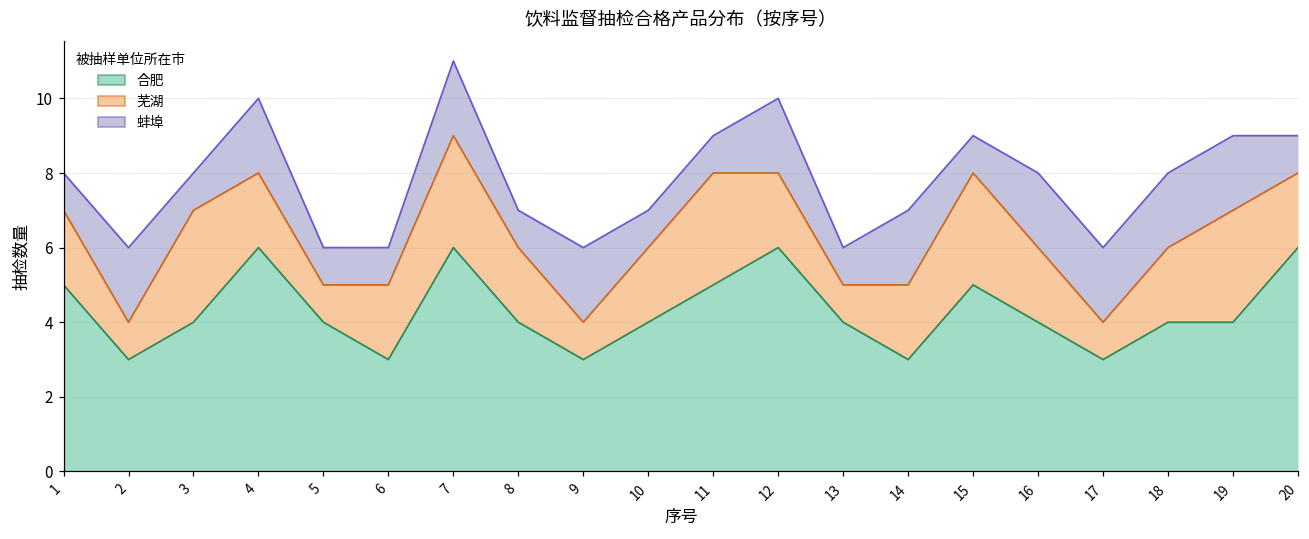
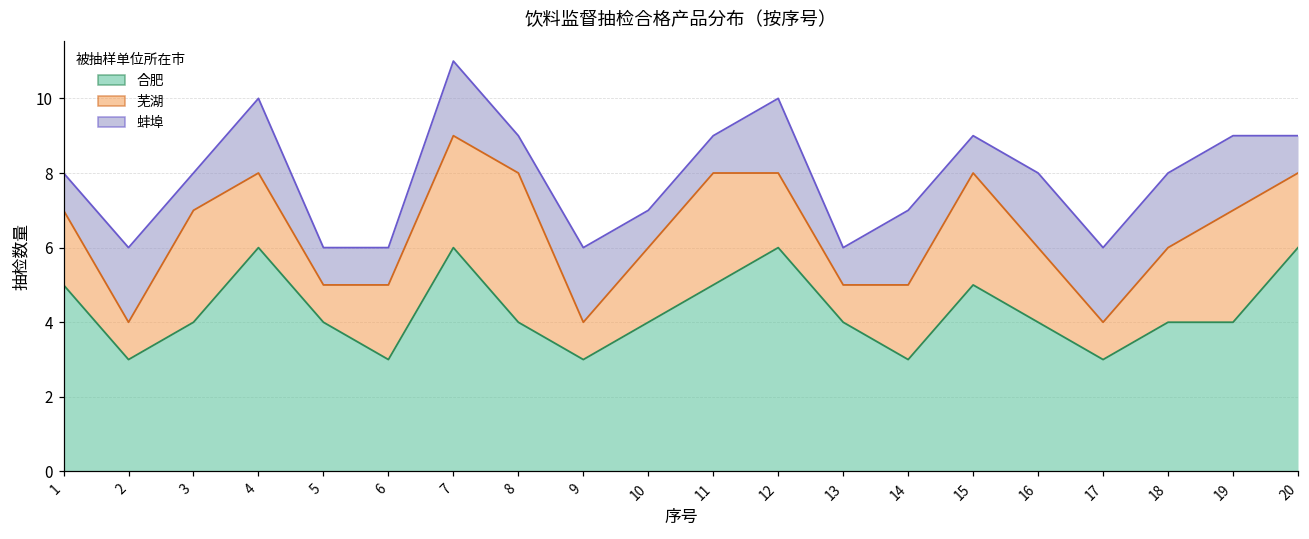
芜湖, 8: 2 -> 4
